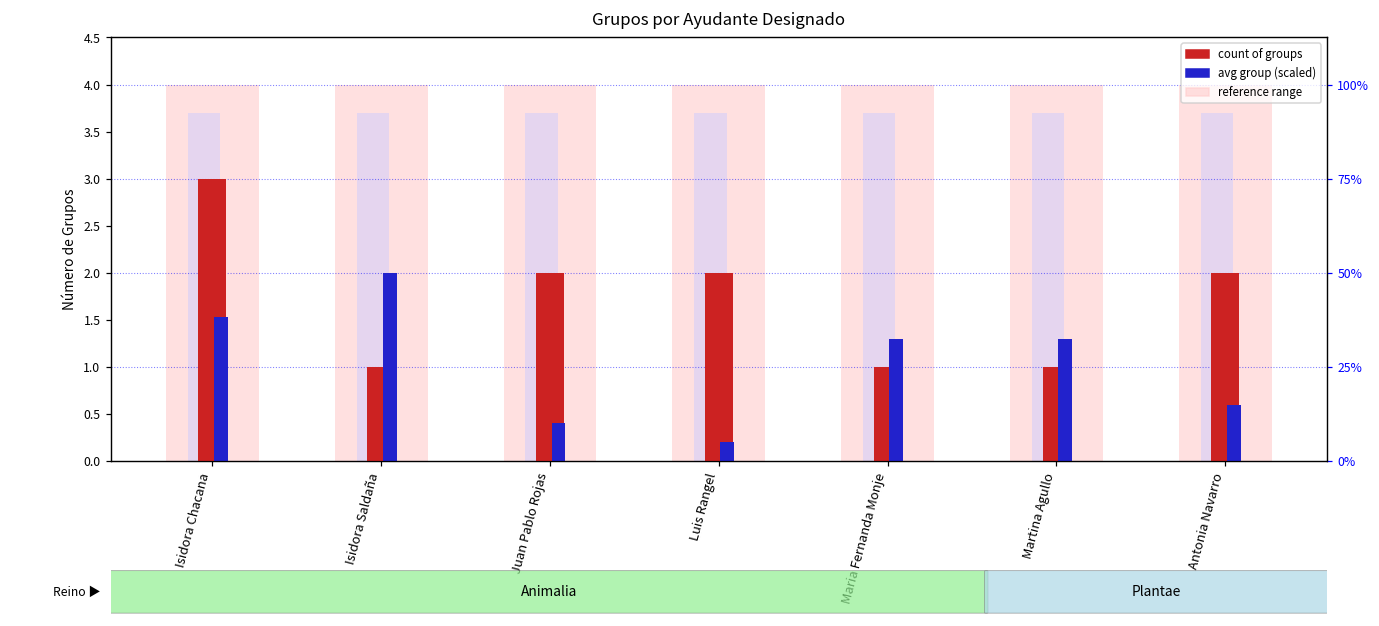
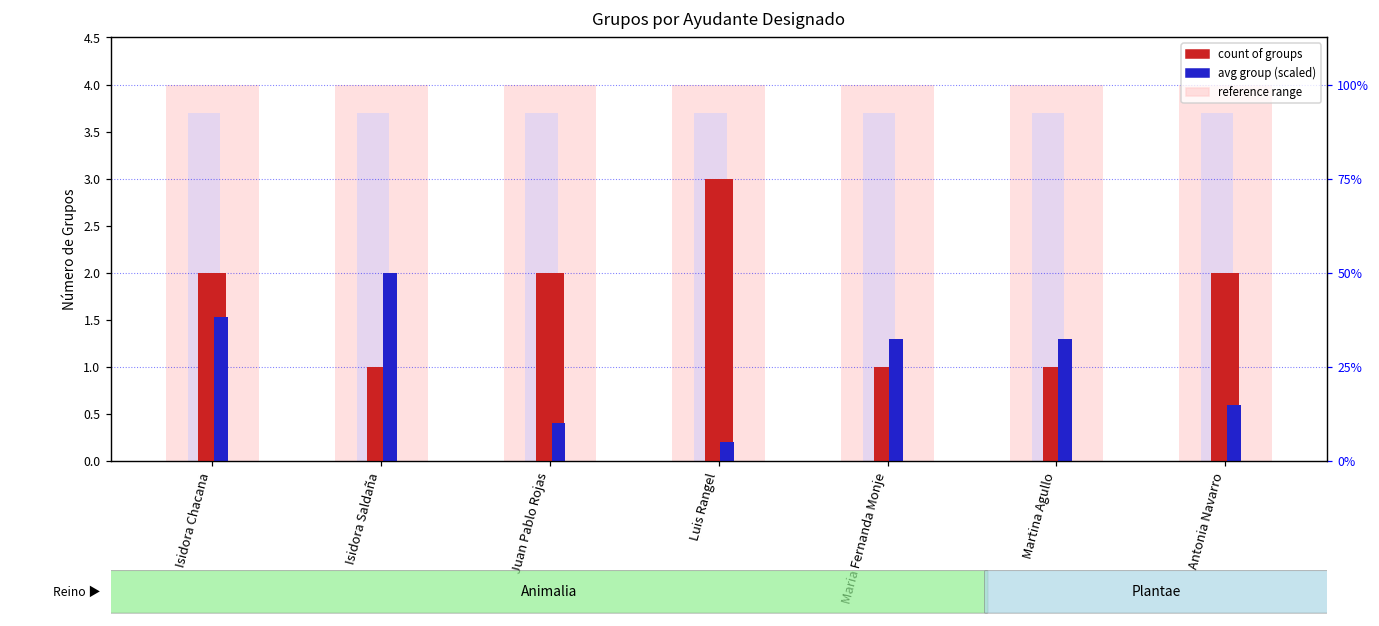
count of groups, Isidora Chacana: 3 -> 2
count of groups, Luis Rangel: 2 -> 3
